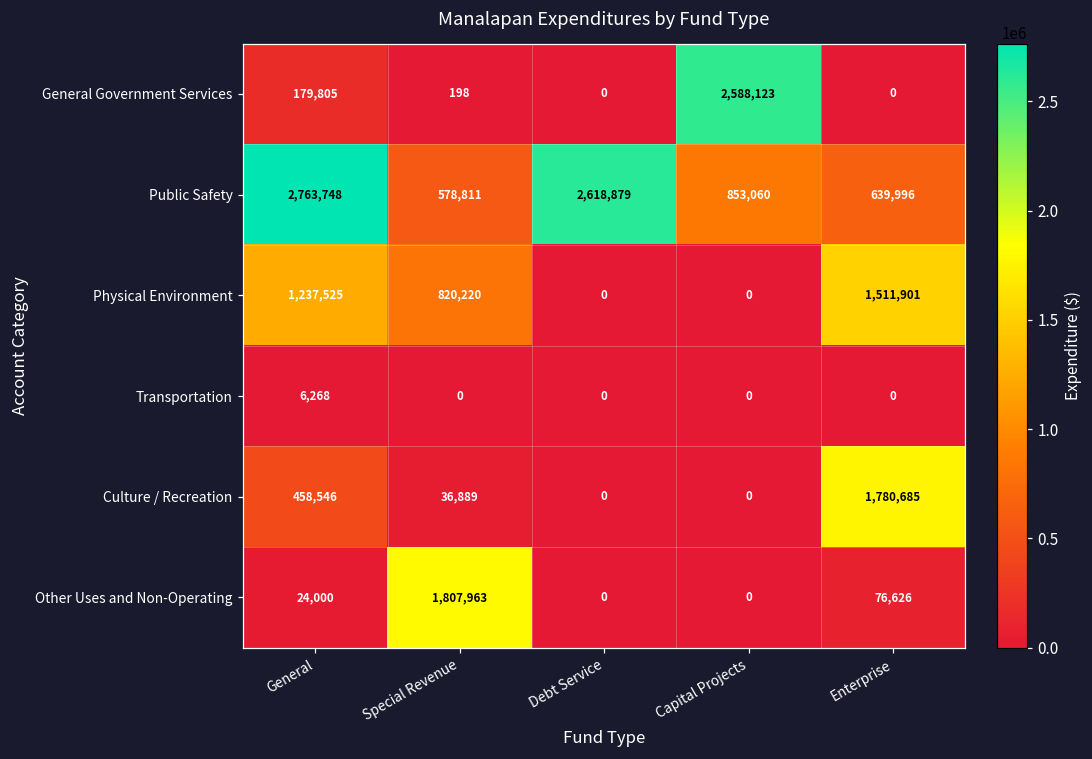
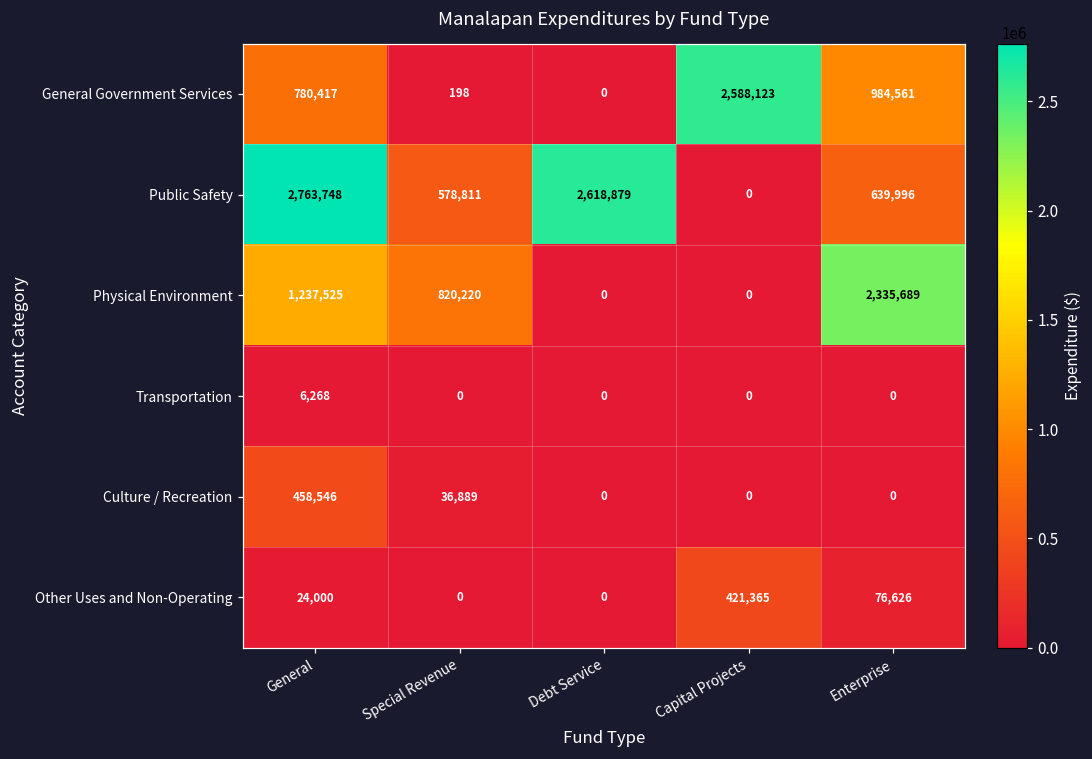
General Government Services, General: 179,805 -> 780,417
General Government Services, Enterprise: 0 -> 984,561
Public Safety, Capital Projects: 853,060 -> 0
Physical Environment, Enterprise: 1,511,901 -> 2,335,689
Culture / Recreation, Enterprise: 1,780,685 -> 0
Other Uses and Non-Operating, Special Revenue: 1,807,963 -> 0
Other Uses and Non-Operating, Capital Projects: 0 -> 421,365
